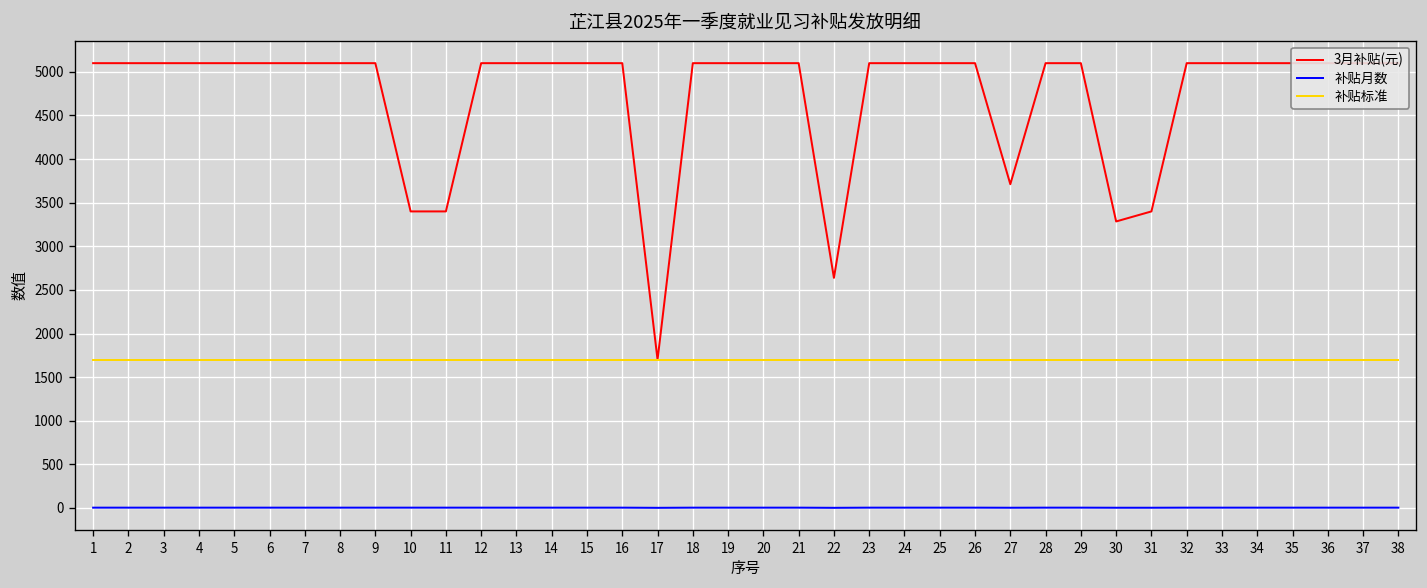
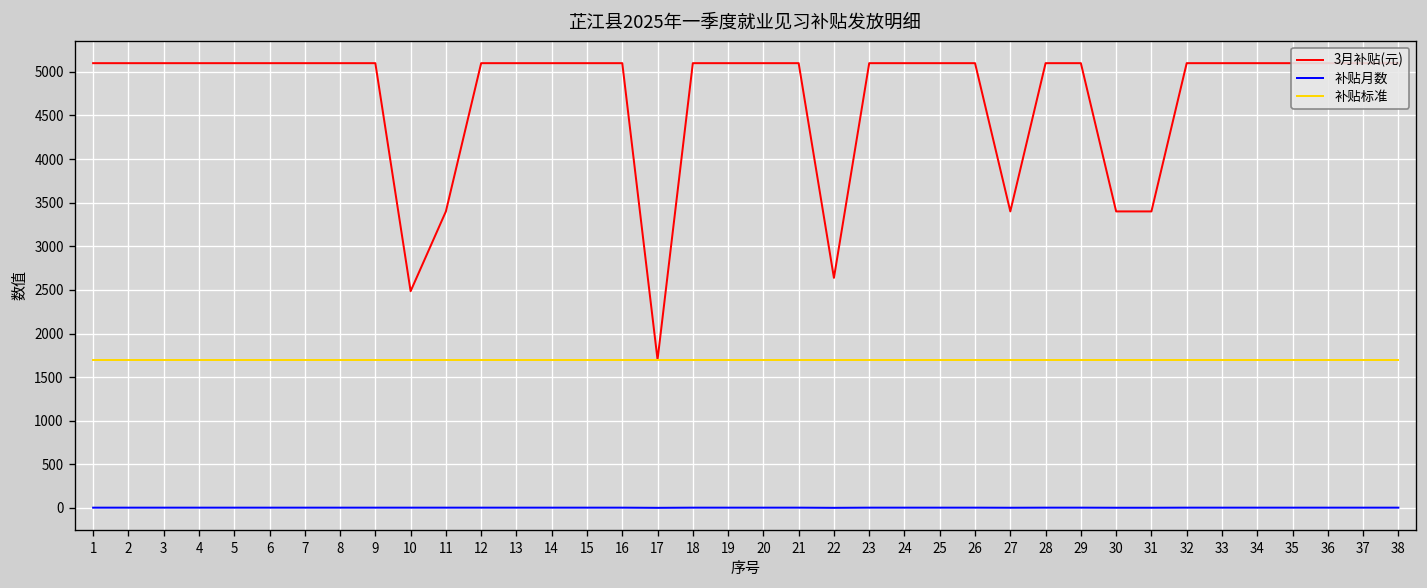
3月补贴(元), 10: 3400 -> 2500
3月补贴(元), 27: 3700 -> 3400
3月补贴(元), 30: 3300 -> 3400
